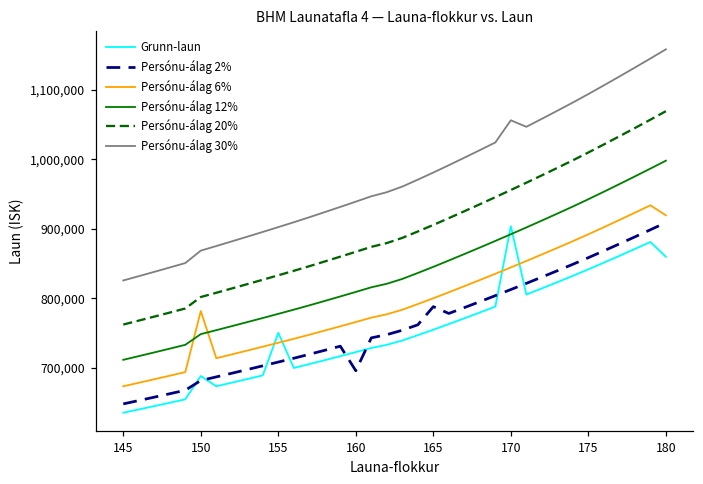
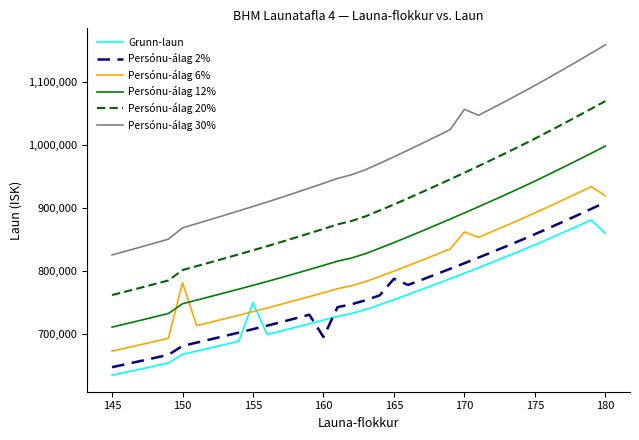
Grunn-laun, 150: 690,000 -> 670,000
Grunn-laun, 170: 900,000 -> 800,000
Persónu-álag 6%, 170: 840,000 -> 860,000
